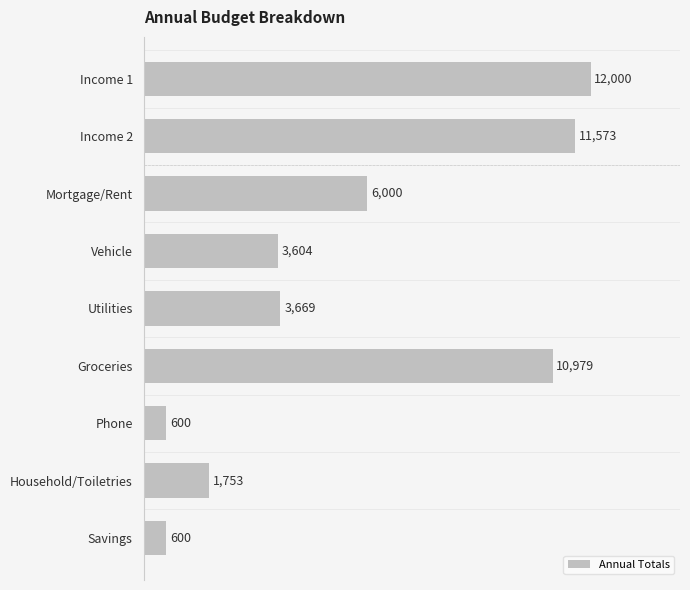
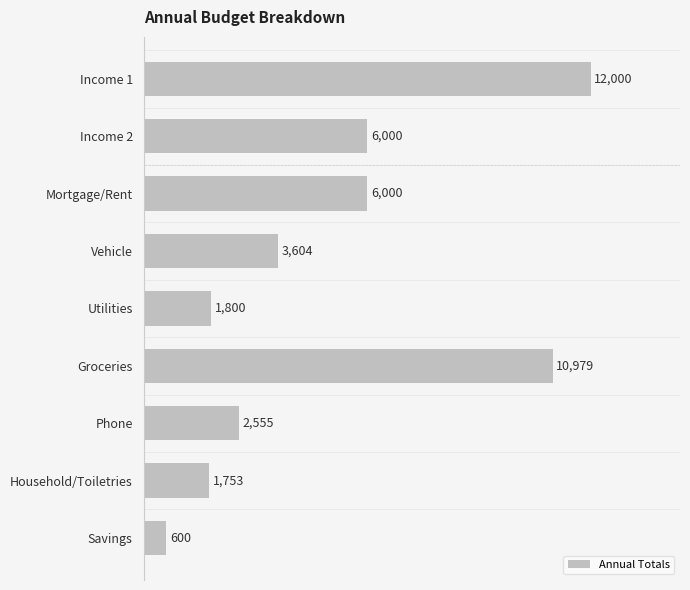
Income 2: 11,573 -> 6,000
Utilities: 3,669 -> 1,800
Phone: 600 -> 2,555
